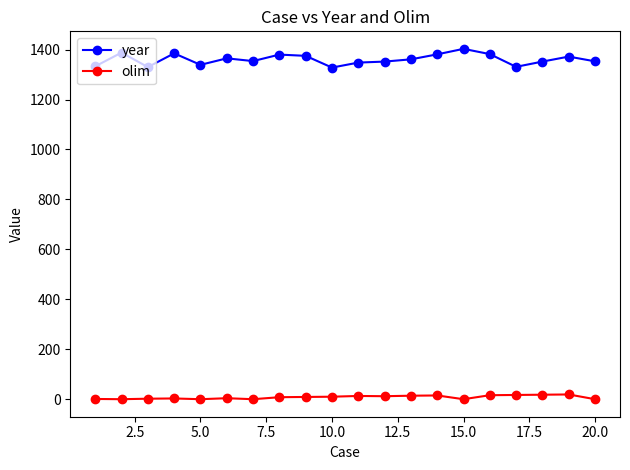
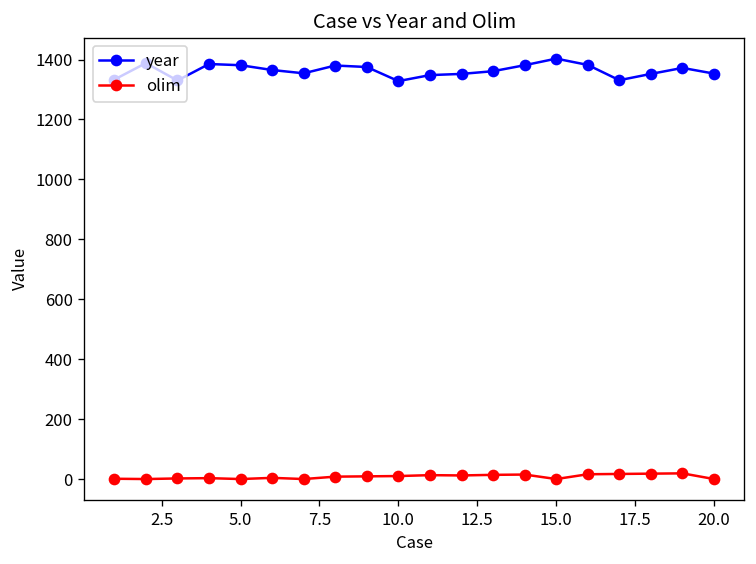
year, 5.0: 1340 -> 1380
